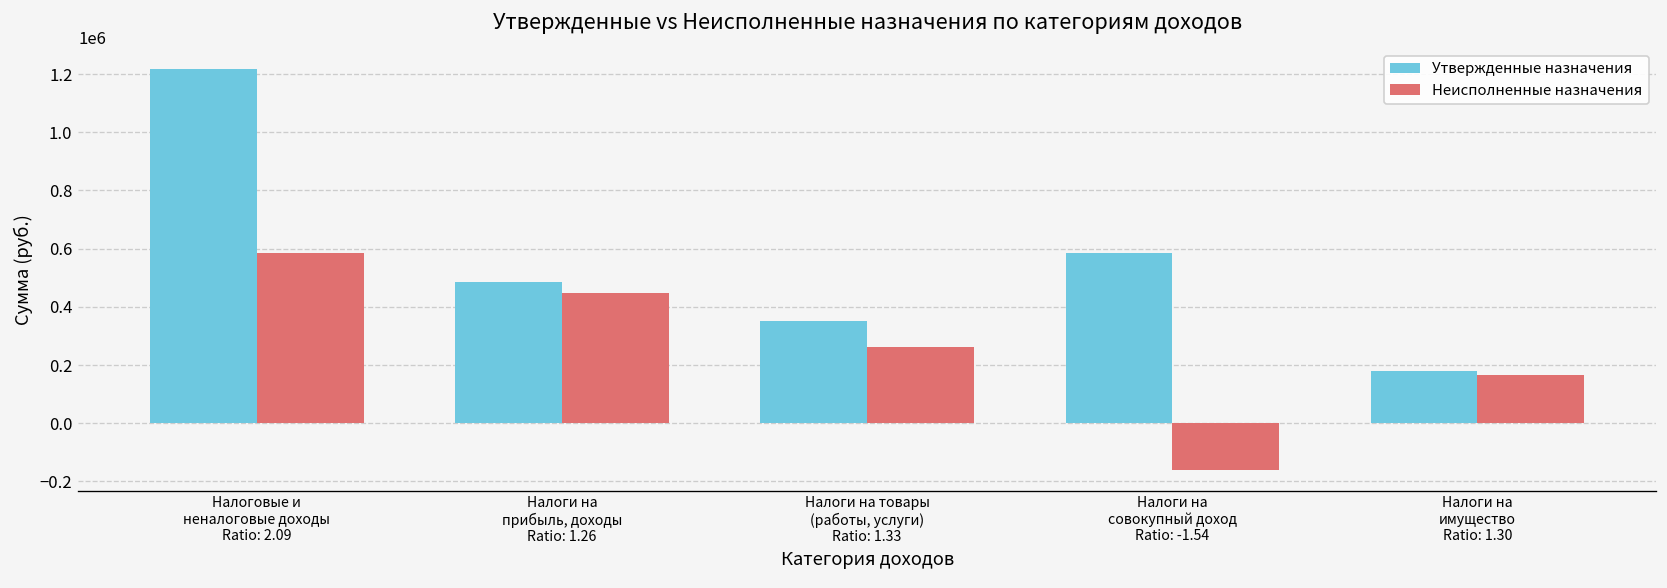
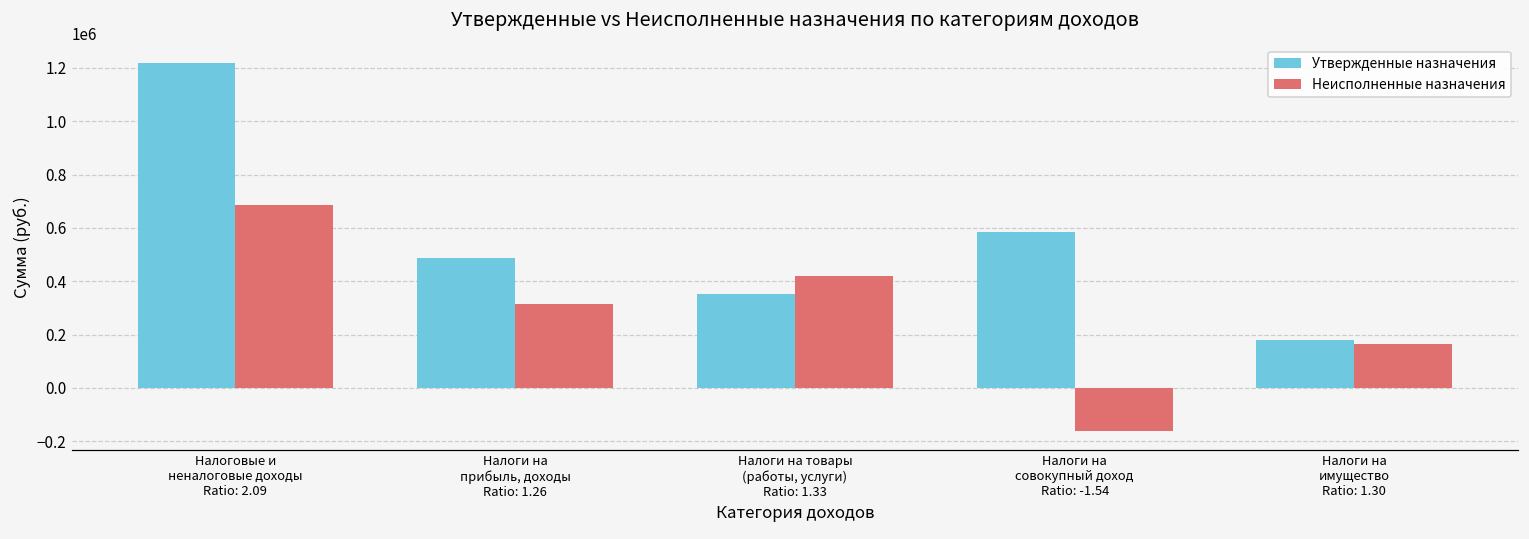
Неисполненные назначения, Налоговые и неналоговые доходы Ratio: 2.09: 580000 -> 680000
Неисполненные назначения, Налоги на прибыль, доходы Ratio: 1.26: 450000 -> 320000
Неисполненные назначения, Налоги на товары (работы, услуги) Ratio: 1.33: 260000 -> 420000
